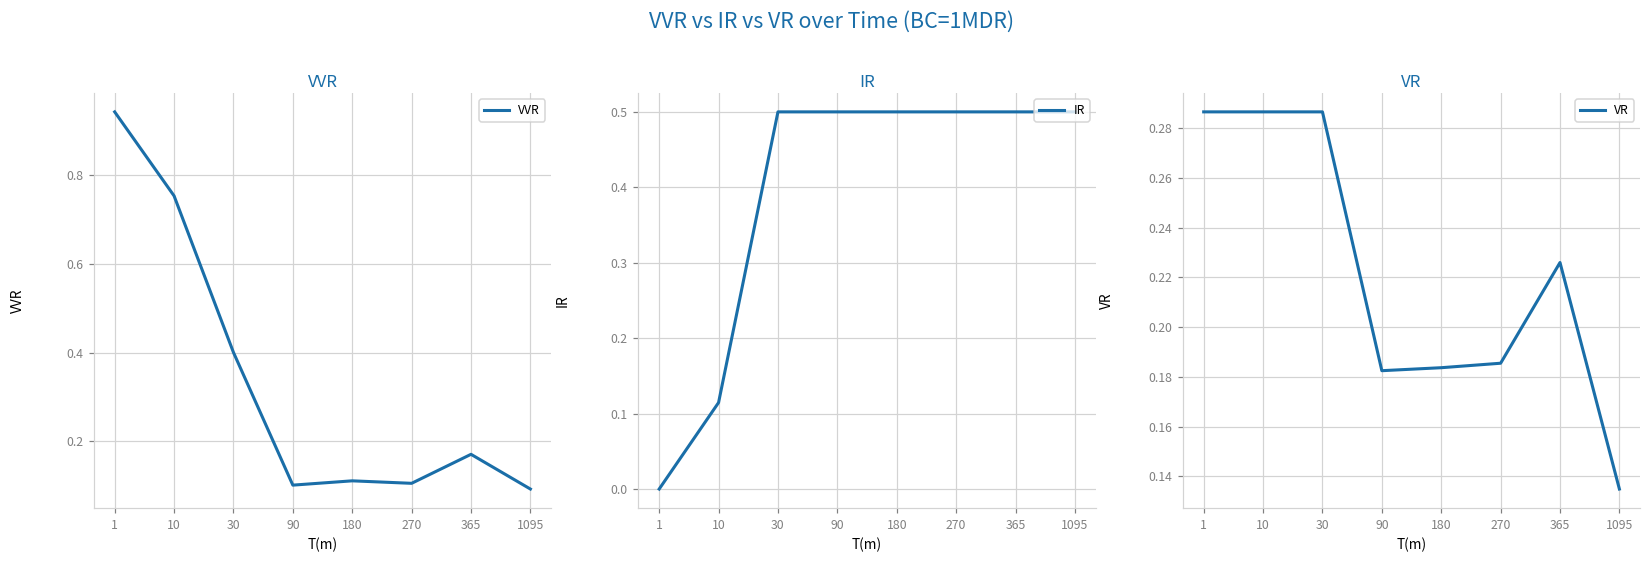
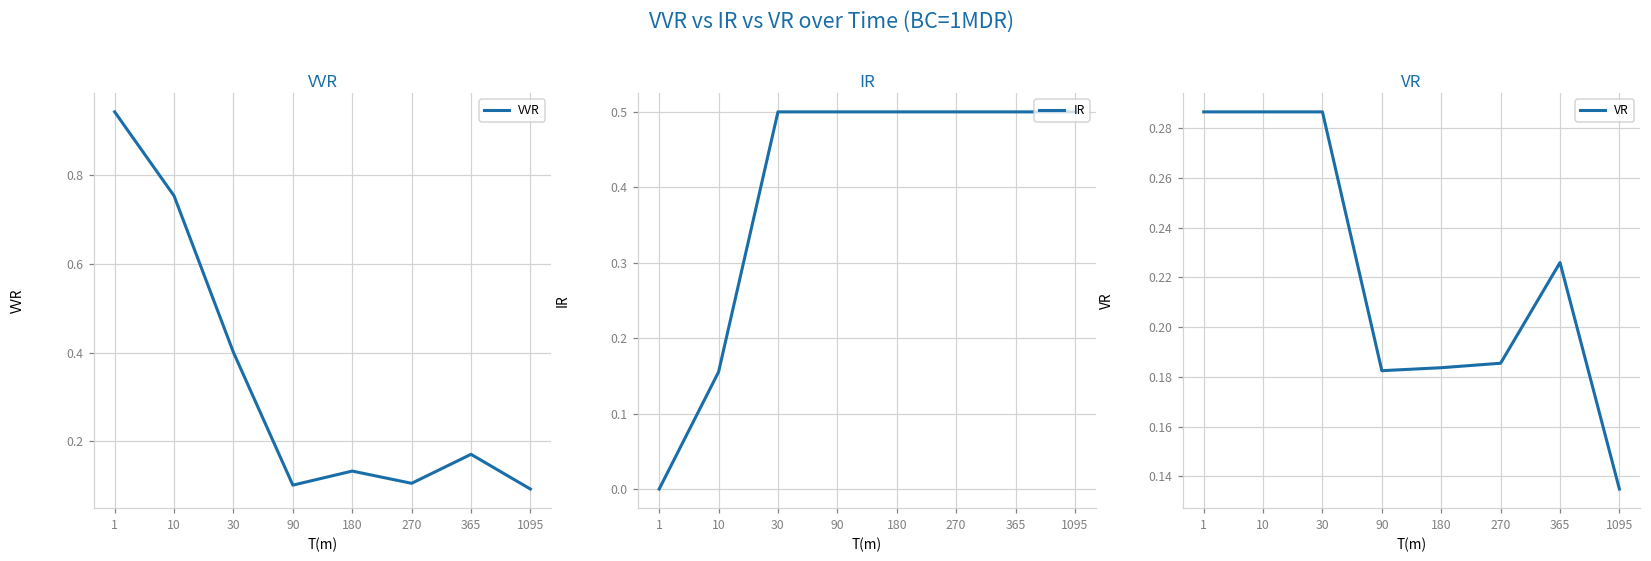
VVR, 180: 0.11 -> 0.13
IR, 10: 0.11 -> 0.16
